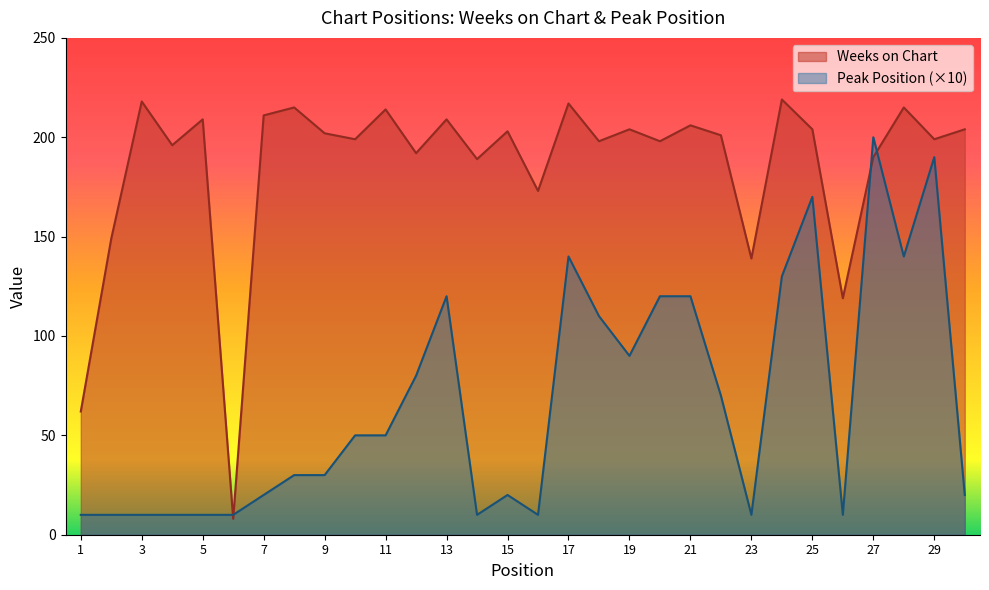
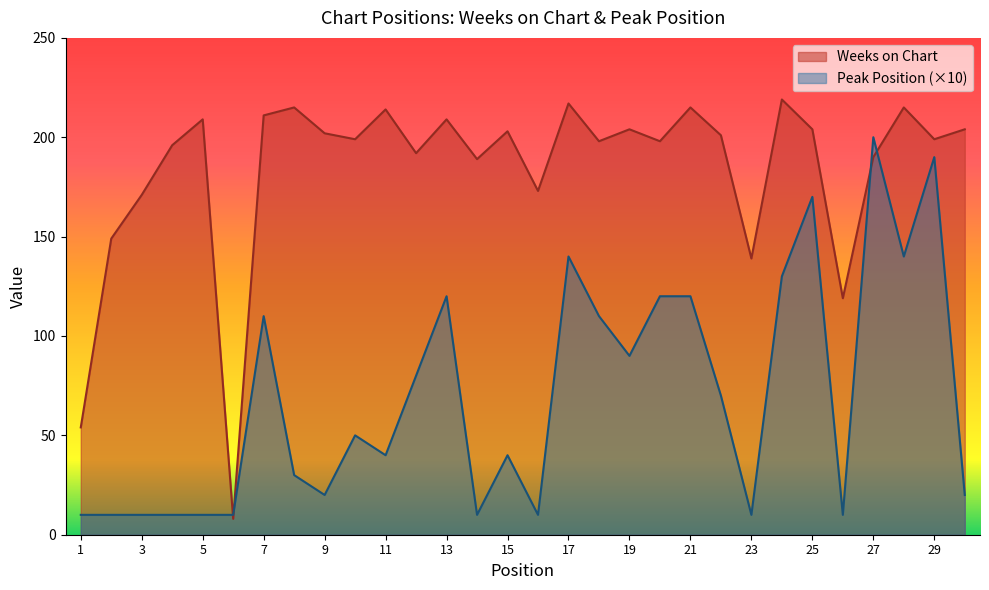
Weeks on Chart, 1: 62 -> 54
Weeks on Chart, 3: 218 -> 171
Peak Position (×10), 7: 20 -> 110
Peak Position (×10), 9: 30 -> 20
Peak Position (×10), 11: 50 -> 40
Peak Position (×10), 15: 20 -> 40
Weeks on Chart, 21: 206 -> 215
